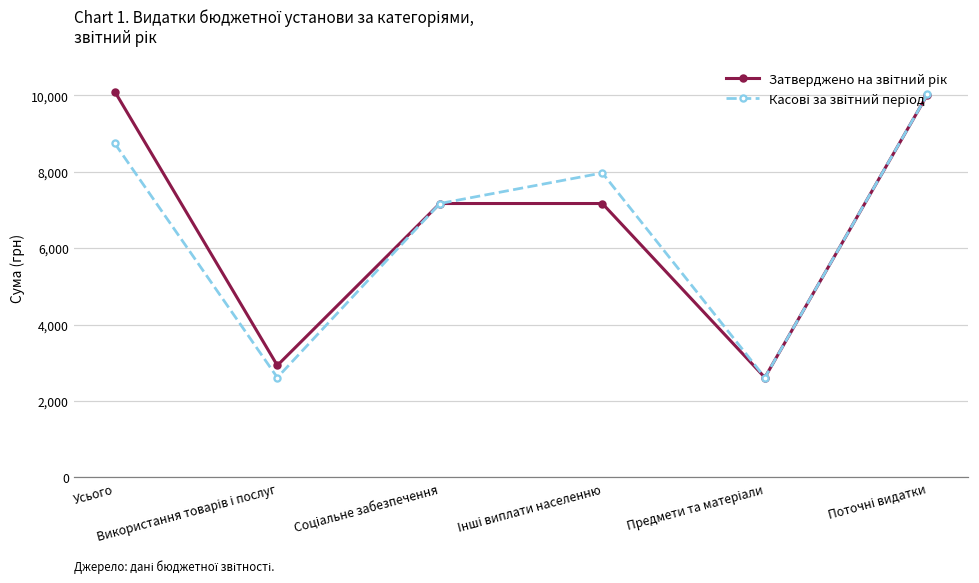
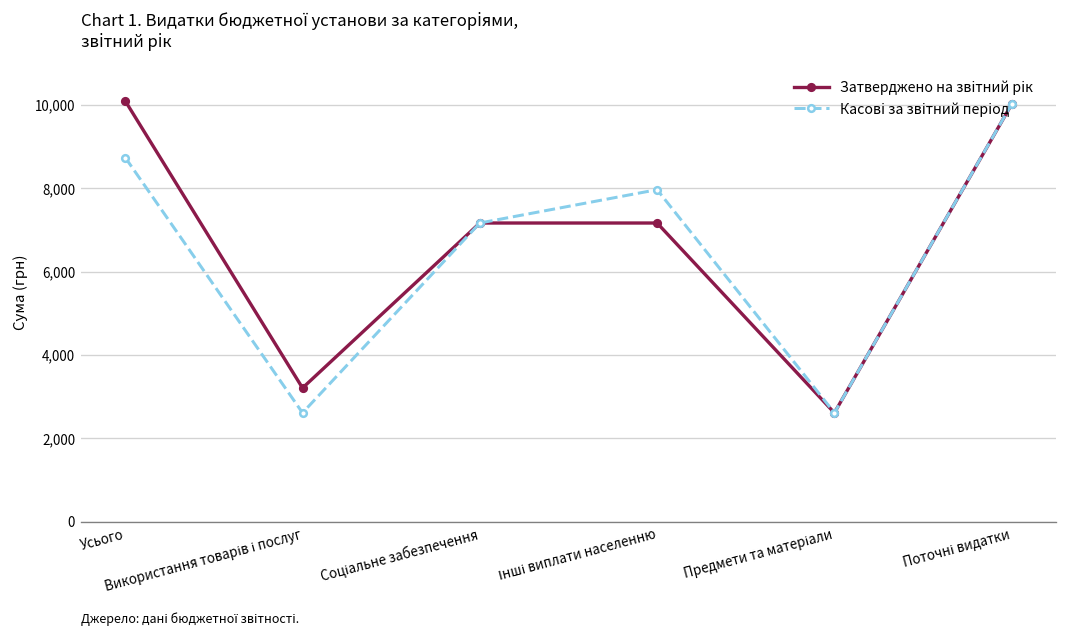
Затверджено на звітний рік, Використання товарів і послуг: 2,900 -> 3,200
